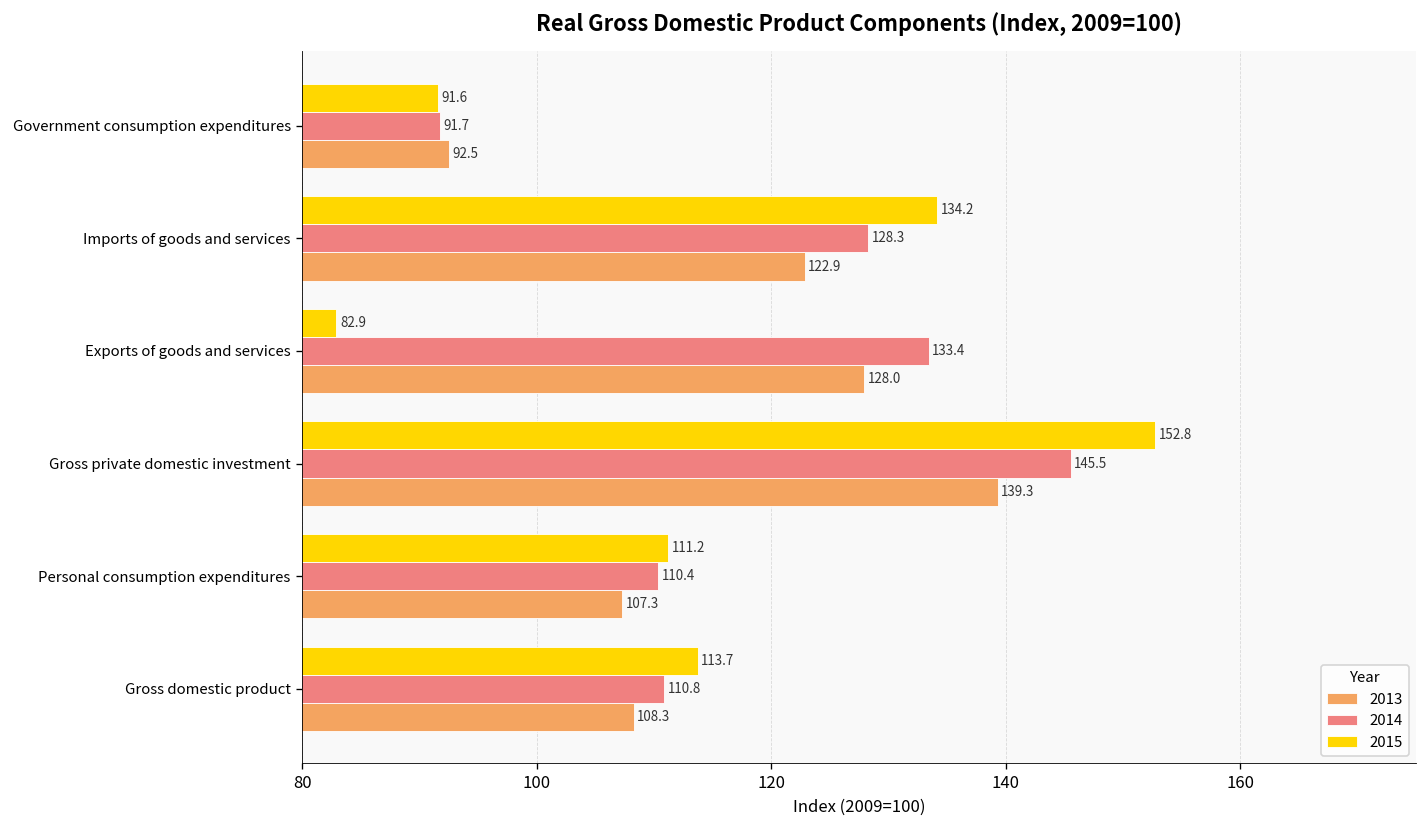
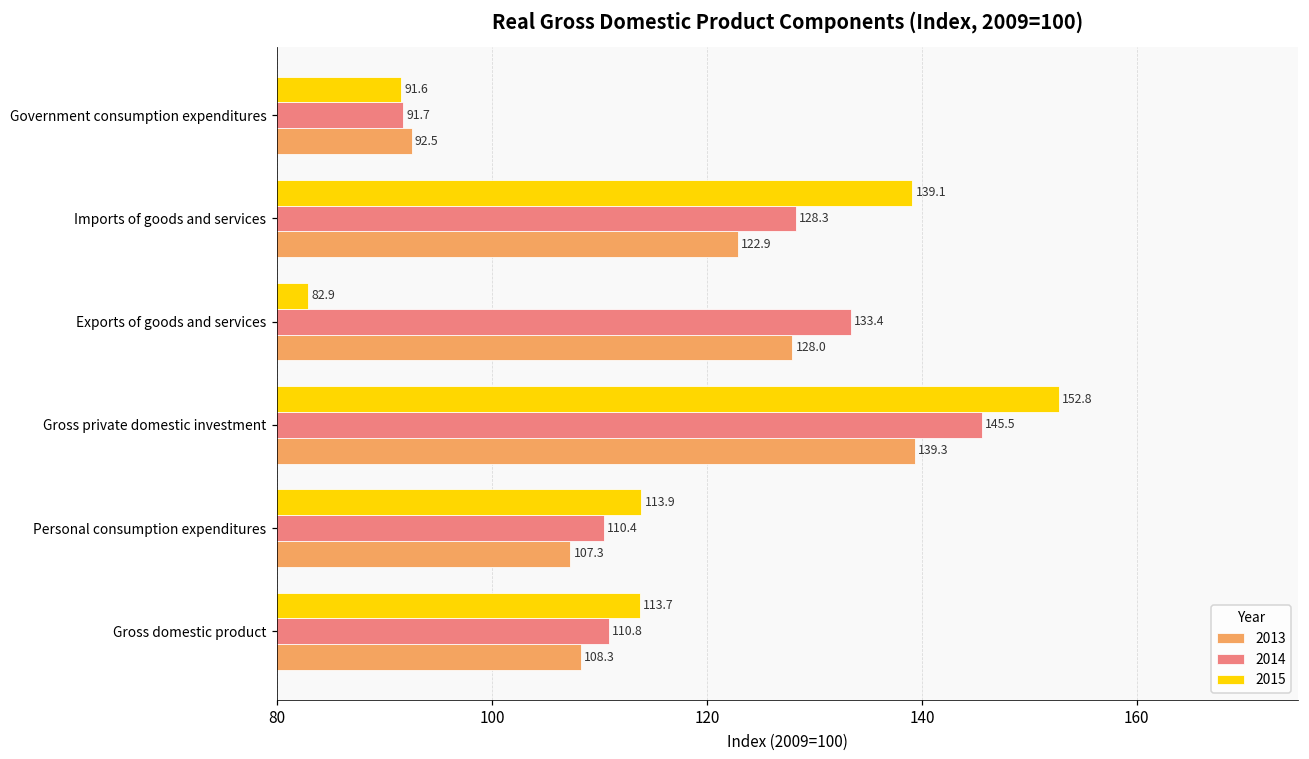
2015, Imports of goods and services: 134.2 -> 139.1
2015, Personal consumption expenditures: 111.2 -> 113.9
